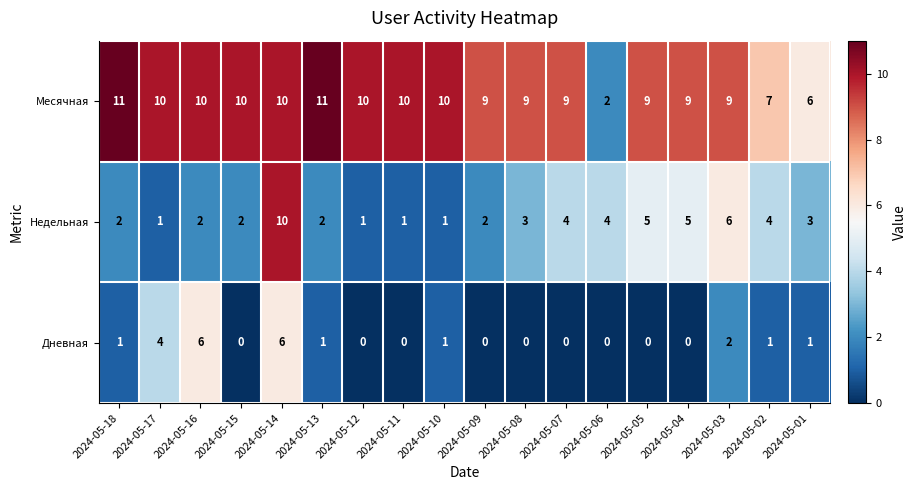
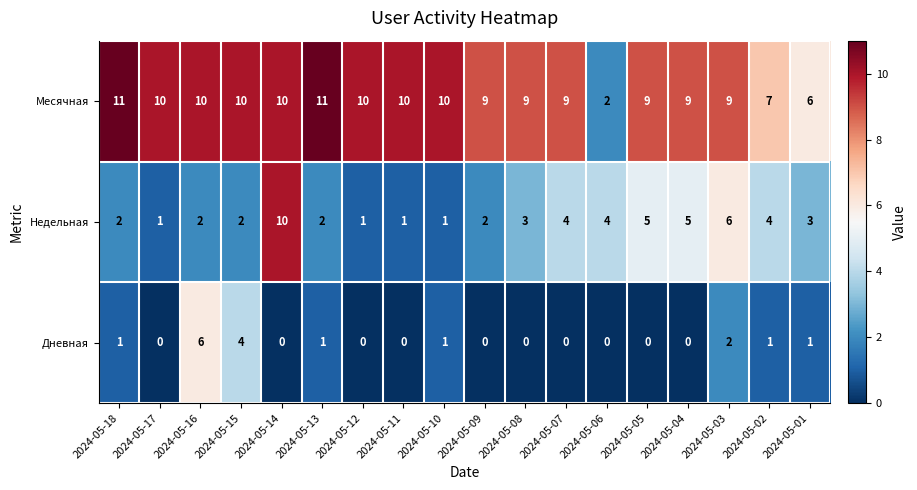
Дневная, 2024-05-17: 4 -> 0
Дневная, 2024-05-15: 0 -> 4
Дневная, 2024-05-14: 6 -> 0
